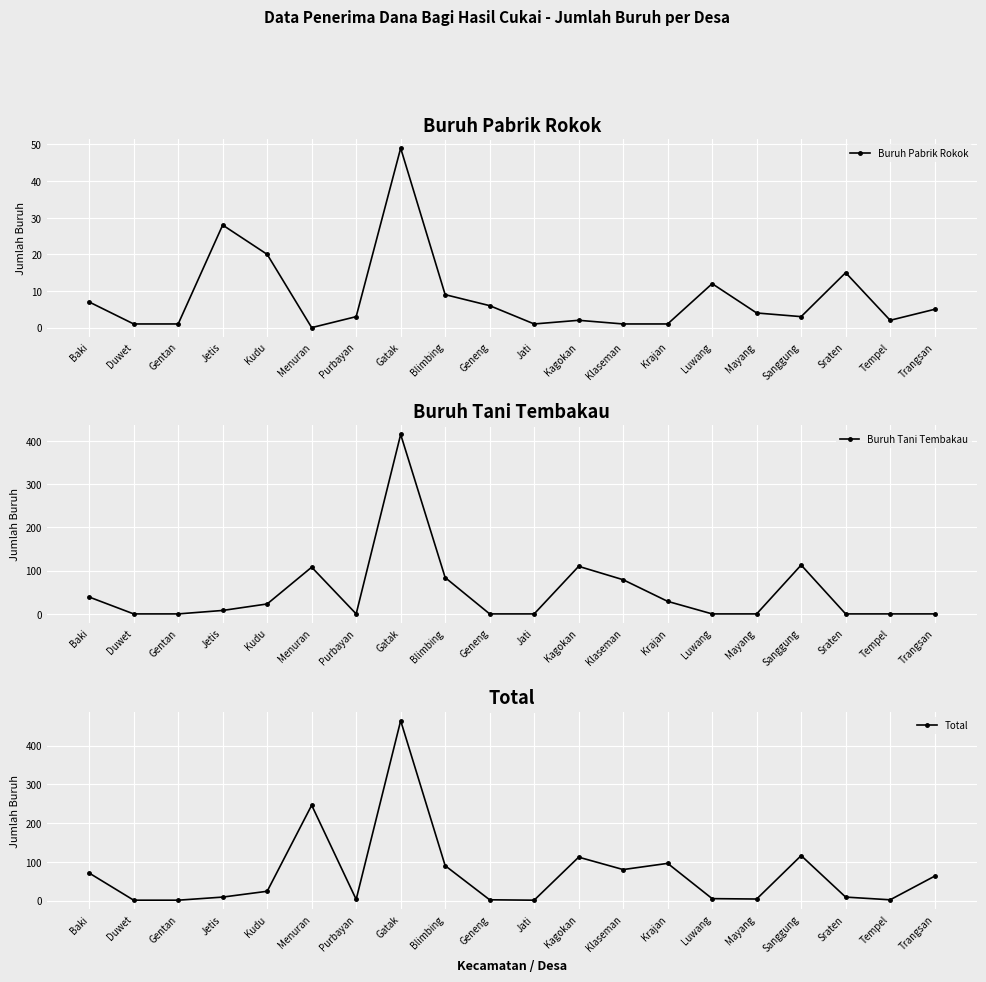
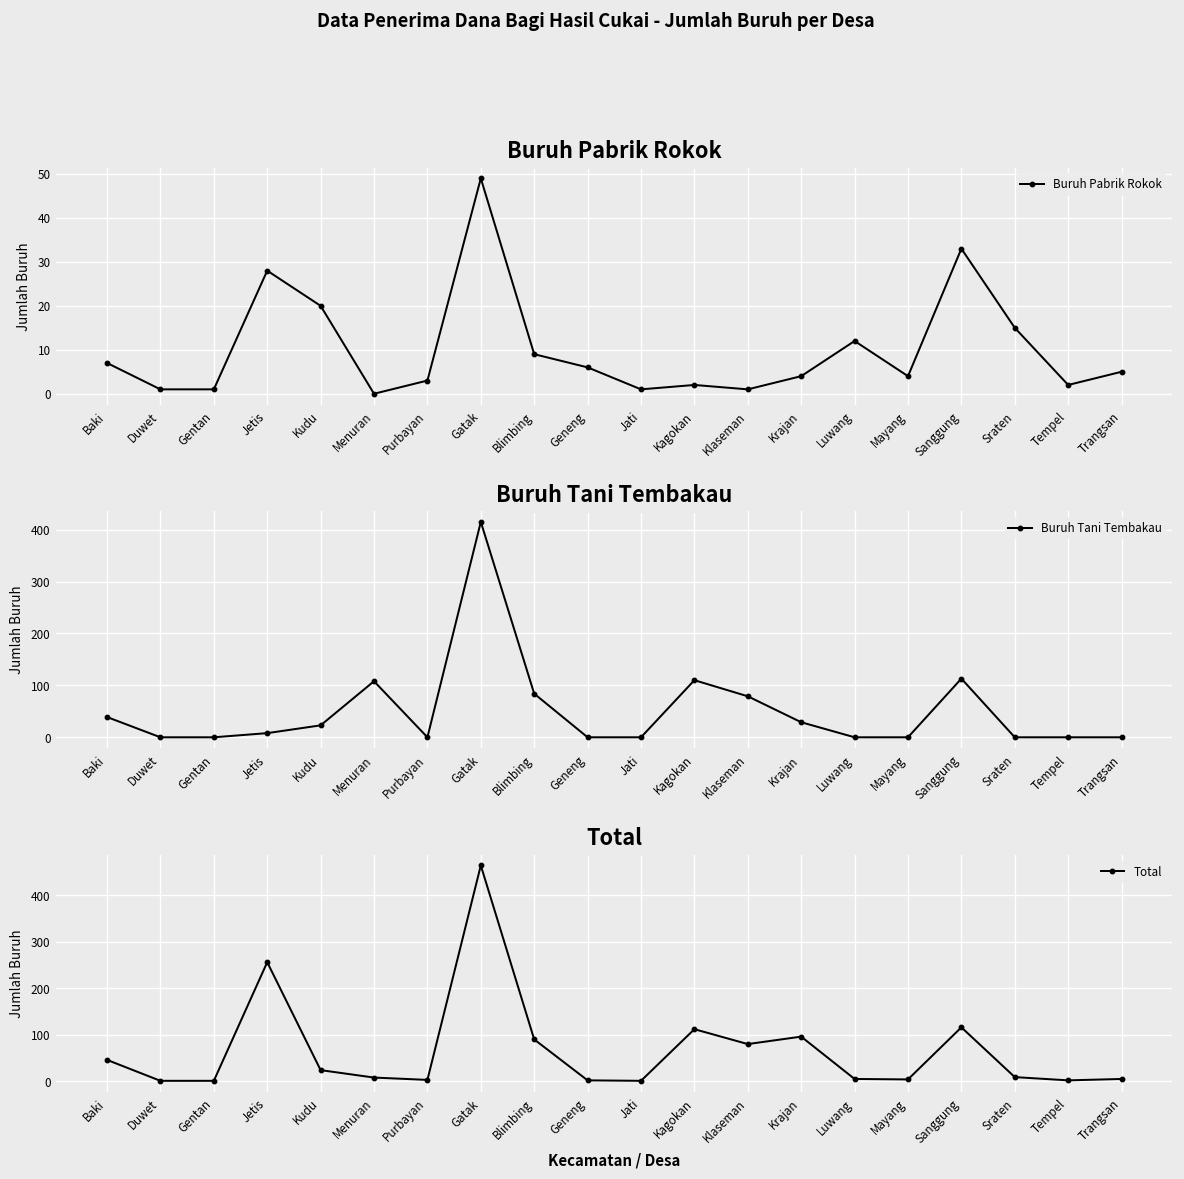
Buruh Pabrik Rokok, Krajan: 1 -> 4
Buruh Pabrik Rokok, Sanggung: 3 -> 33
Total, Baki: 70 -> 50
Total, Jetis: 10 -> 260
Total, Menuran: 250 -> 10
Total, Trangsan: 60 -> 10
